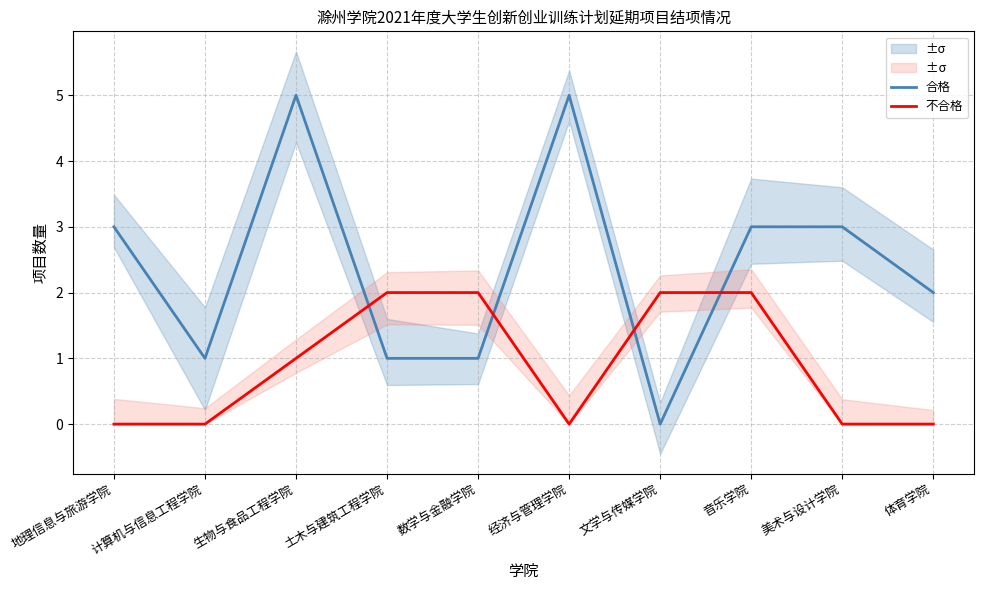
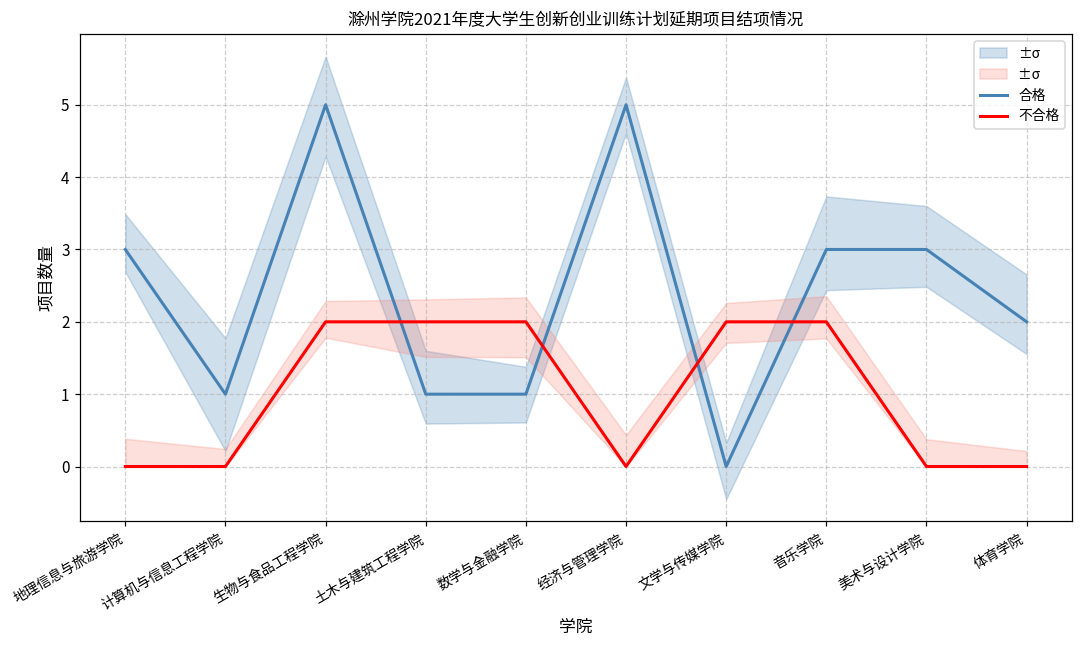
不合格, 生物与食品工程学院: 1 -> 2
